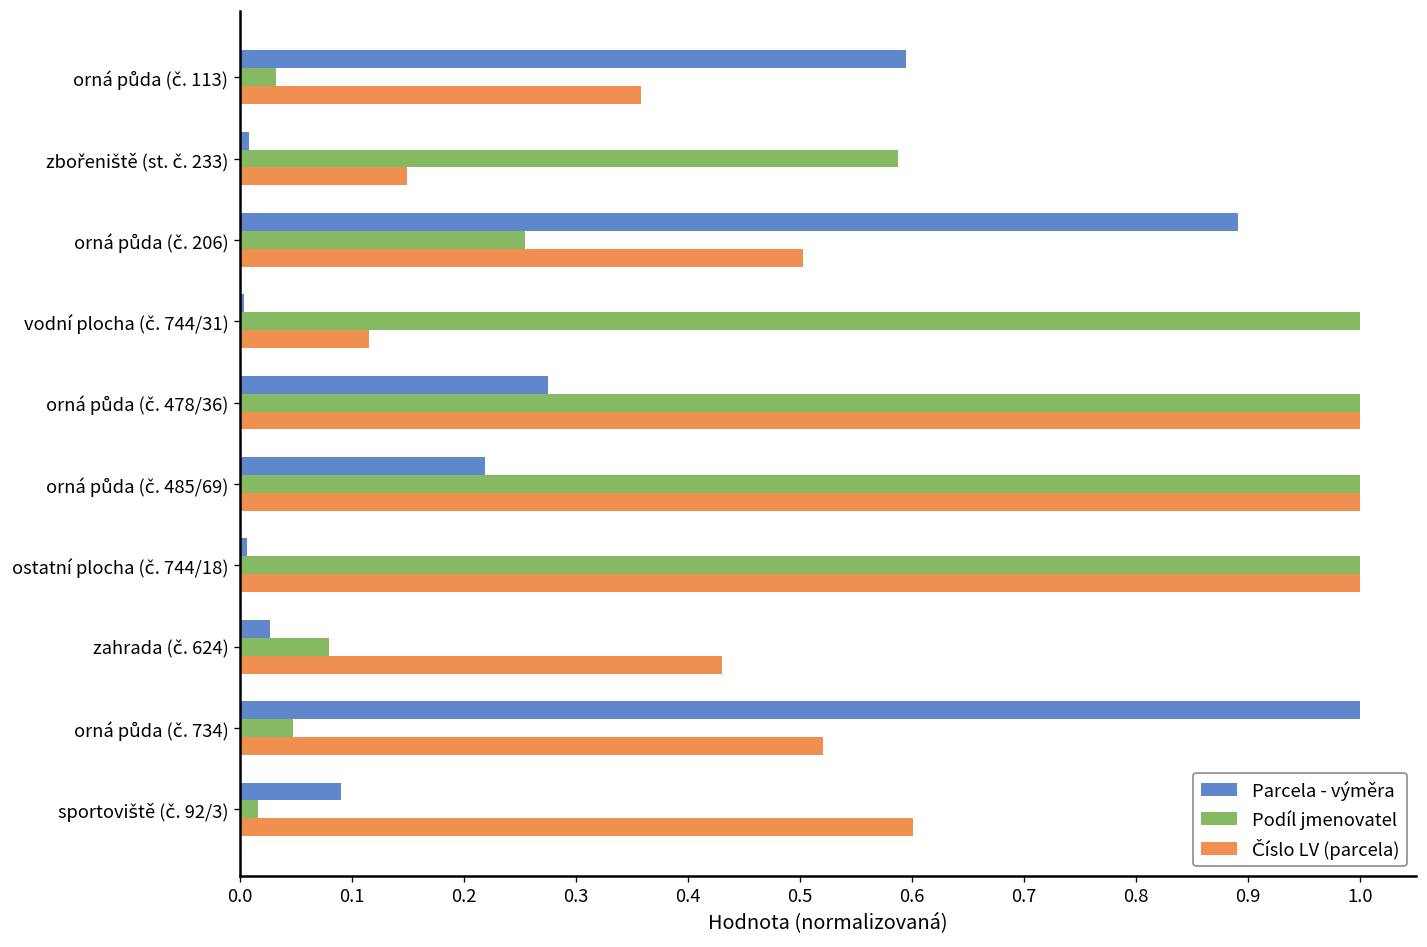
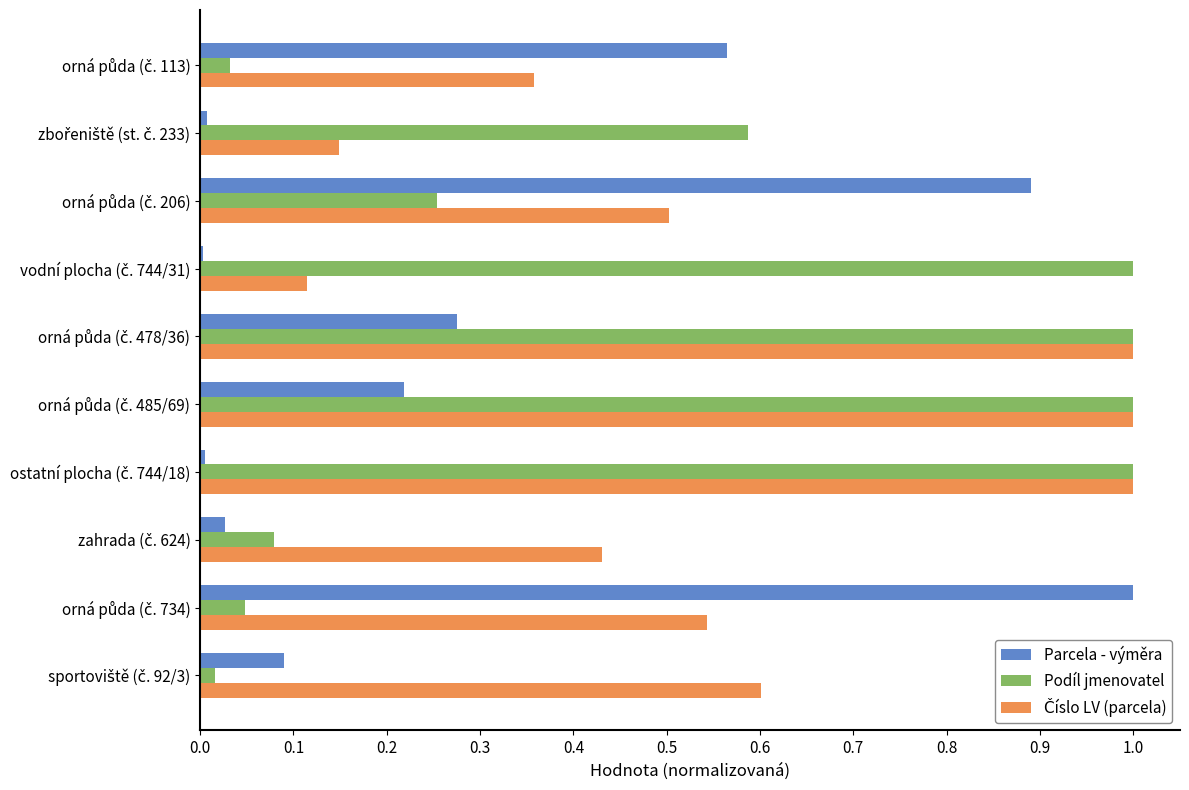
Parcela - výměra, orná půda (č. 113): 0.59 -> 0.56
Číslo LV (parcela), orná půda (č. 734): 0.52 -> 0.54
